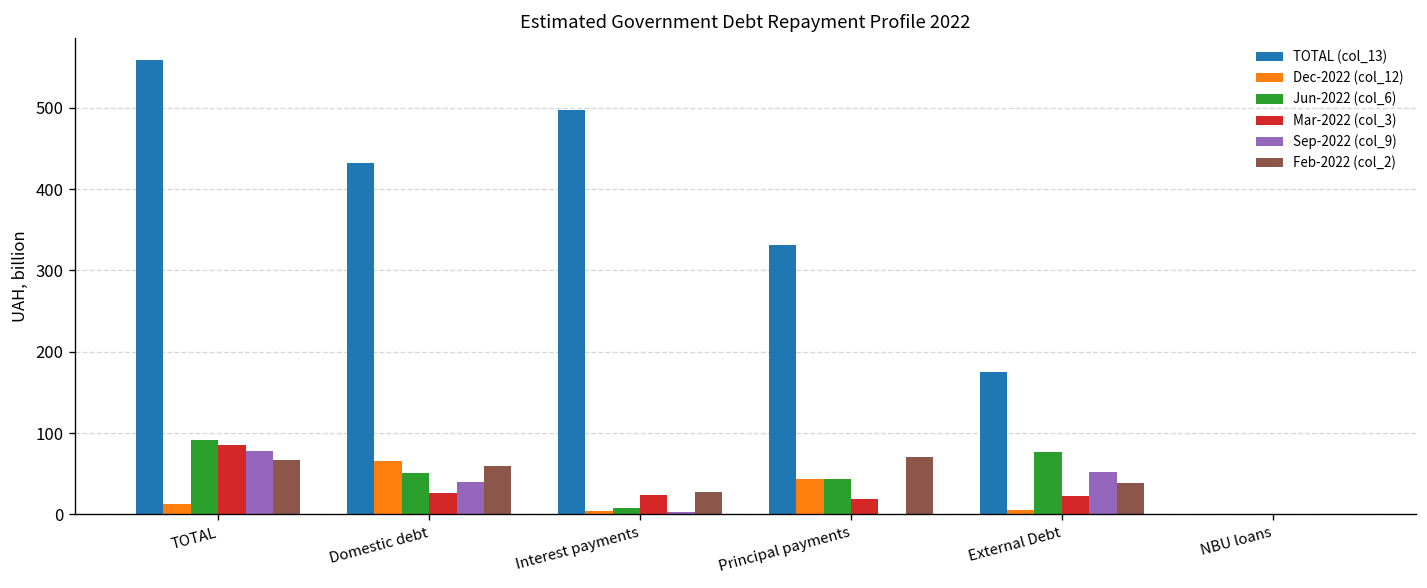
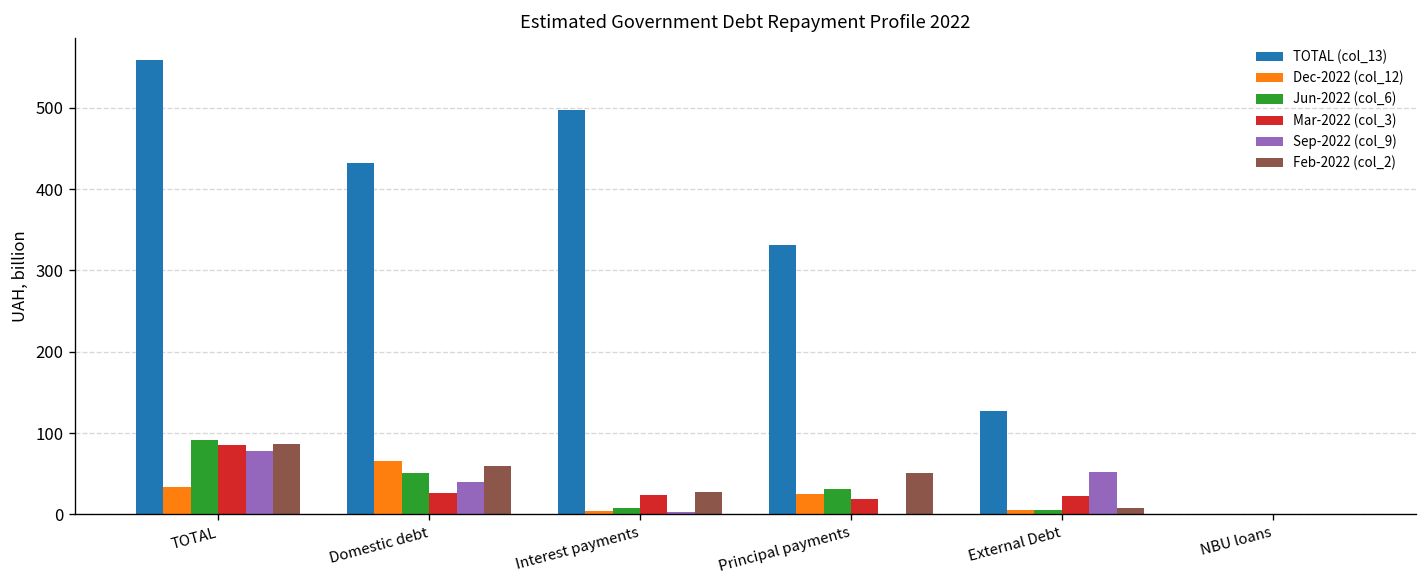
Dec-2022 (col_12), TOTAL: 10 -> 30
Feb-2022 (col_2), TOTAL: 70 -> 90
Dec-2022 (col_12), Principal payments: 40 -> 20
Jun-2022 (col_6), Principal payments: 40 -> 30
Feb-2022 (col_2), Principal payments: 70 -> 50
TOTAL (col_13), External Debt: 170 -> 130
Jun-2022 (col_6), External Debt: 80 -> 10
Feb-2022 (col_2), External Debt: 40 -> 10
